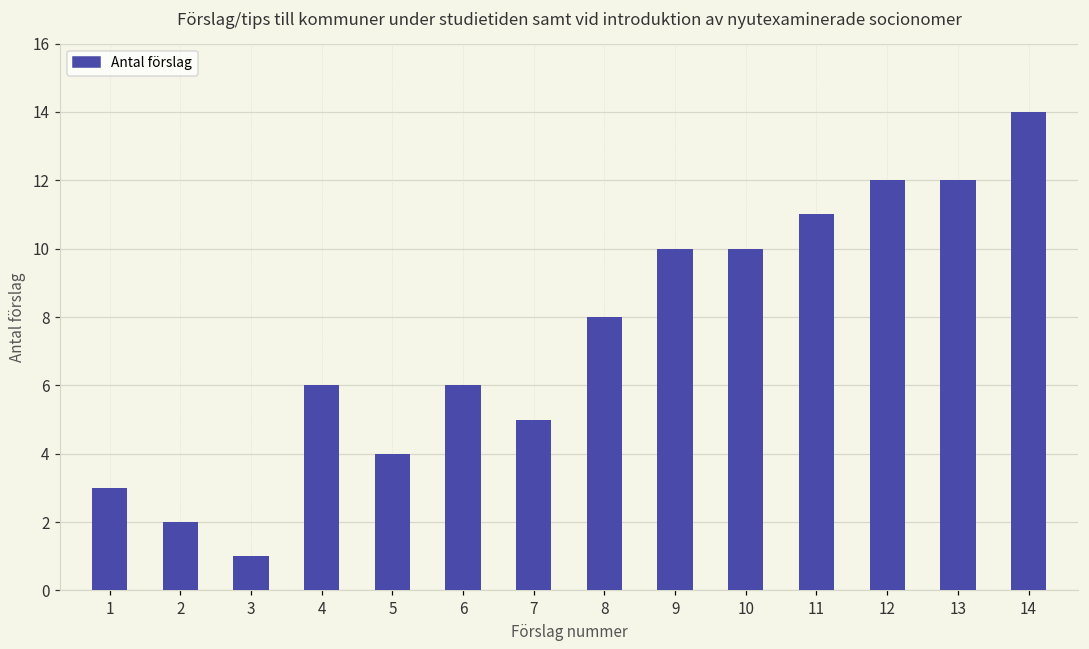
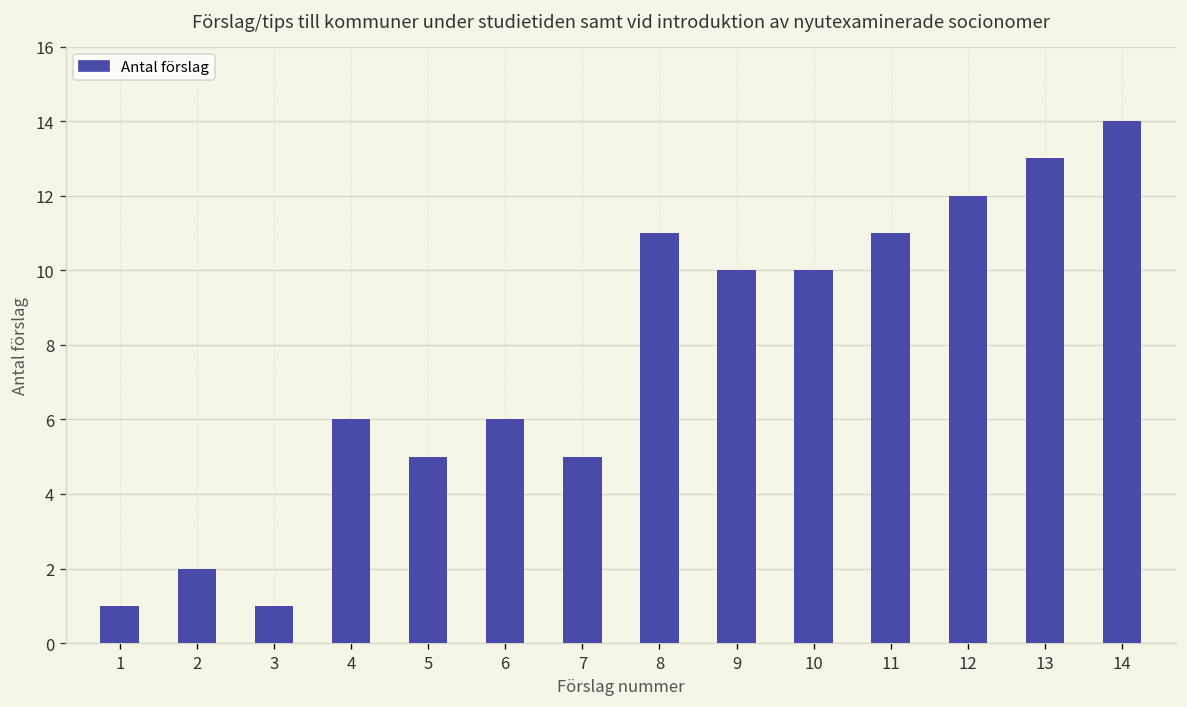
1: 3 -> 1
5: 4 -> 5
8: 8 -> 11
13: 12 -> 13
